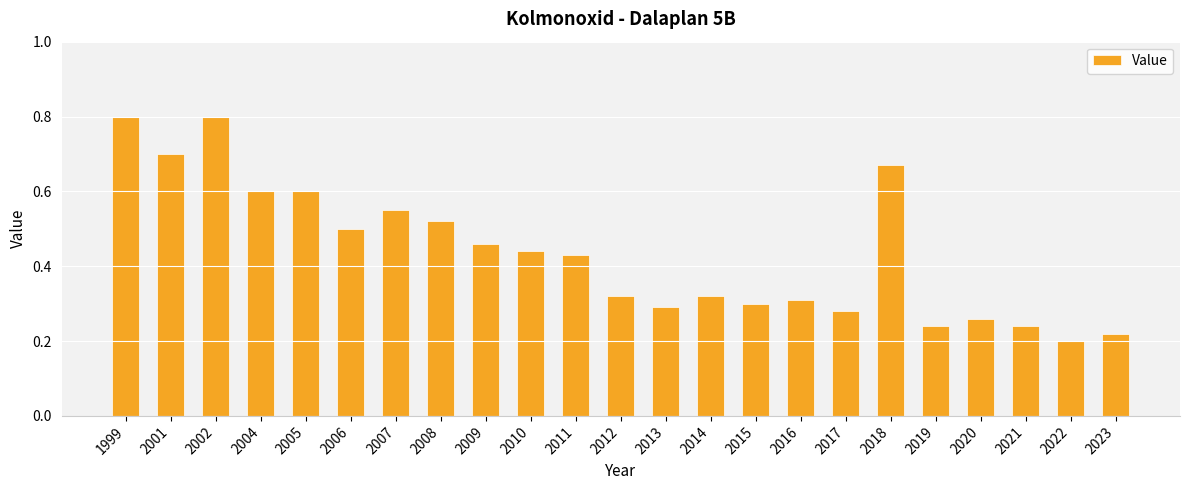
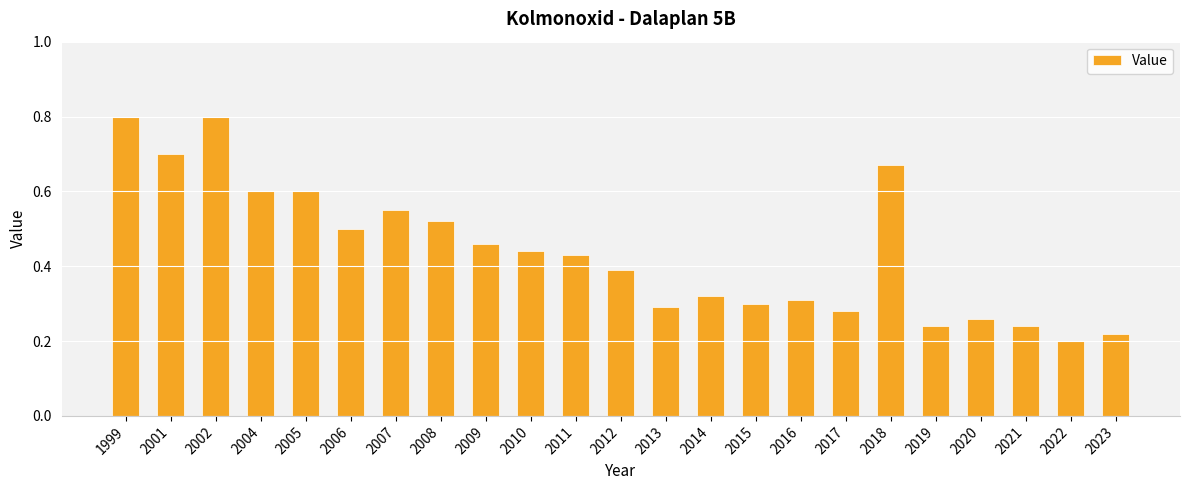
2012: 0.32 -> 0.39
